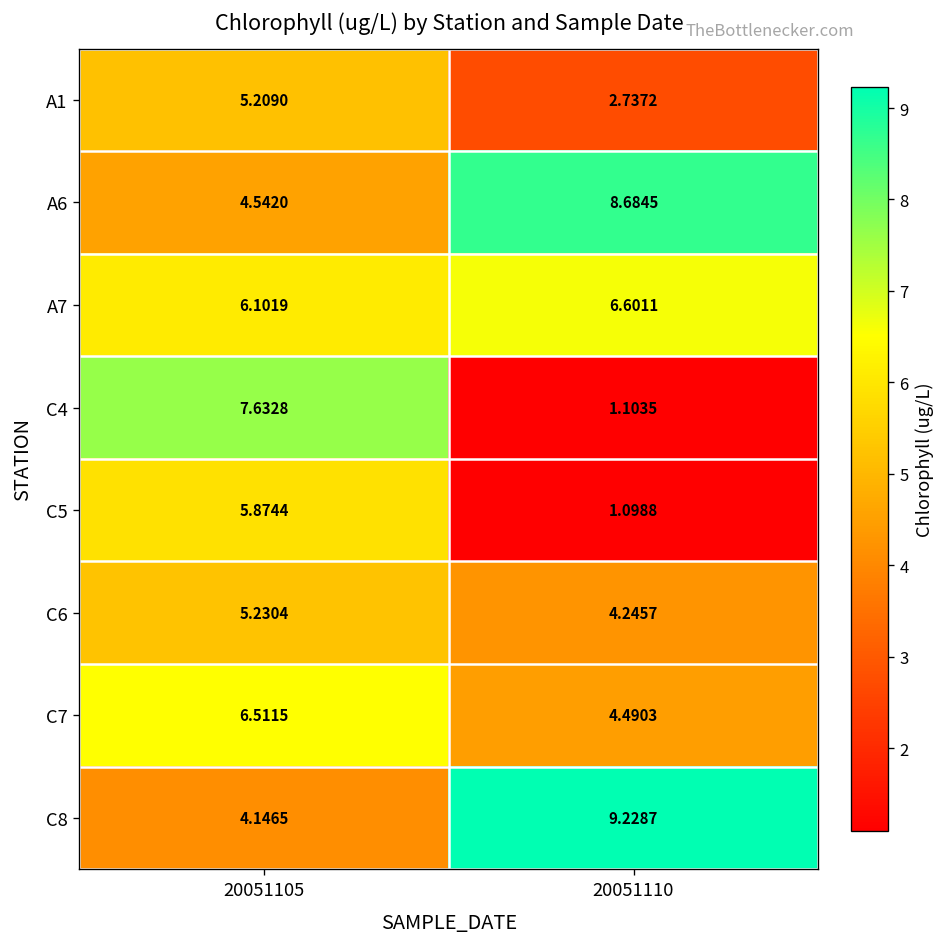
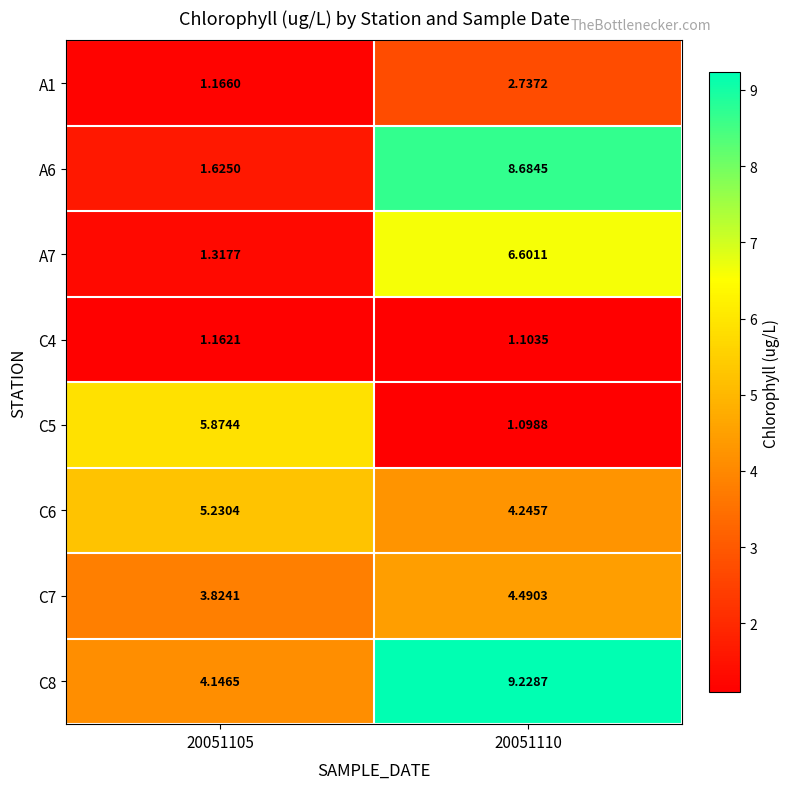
A1, 20051105: 5.2090 -> 1.1660
A6, 20051105: 4.5420 -> 1.6250
A7, 20051105: 6.1019 -> 1.3177
C4, 20051105: 7.6328 -> 1.1621
C7, 20051105: 6.5115 -> 3.8241
